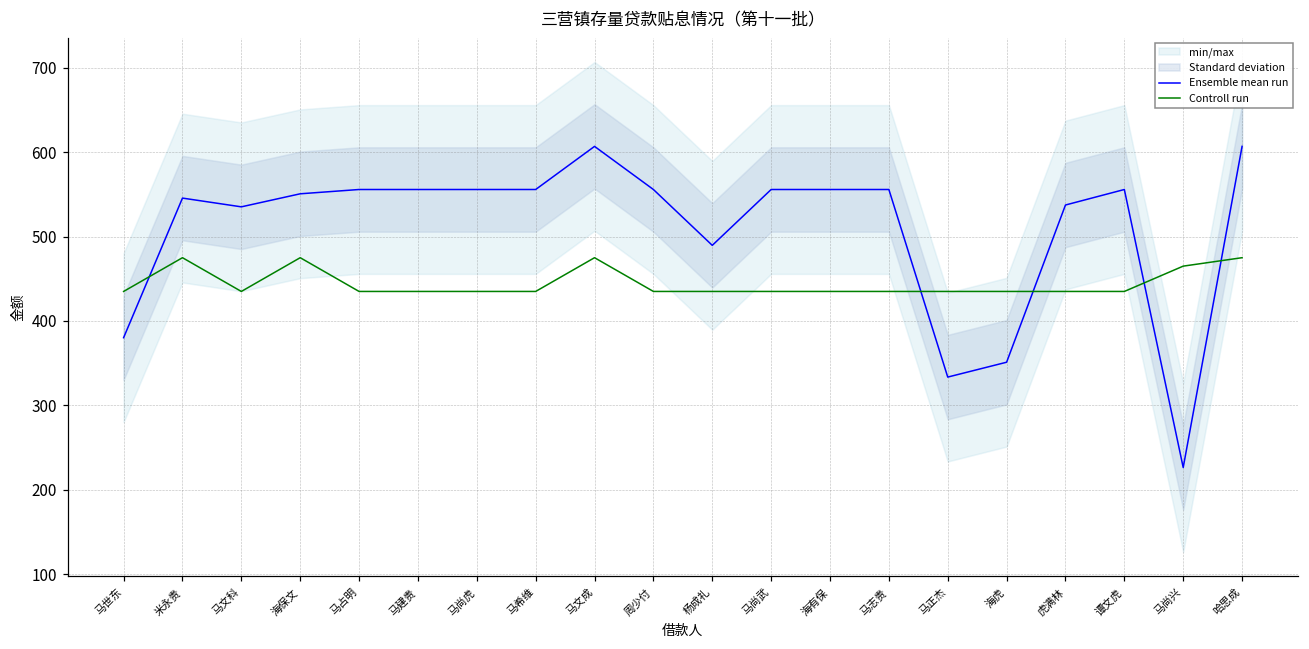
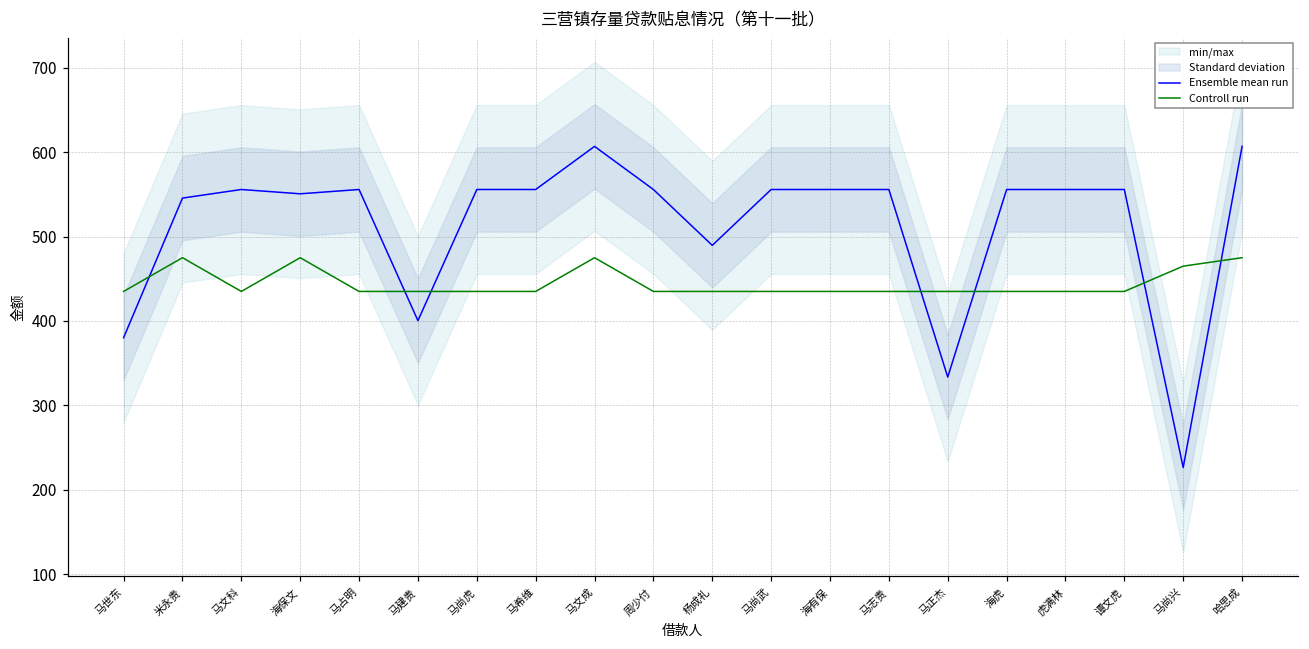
Ensemble mean run, 马文科: 540 -> 560
Ensemble mean run, 马建贵: 560 -> 400
Ensemble mean run, 海虎: 350 -> 560
Ensemble mean run, 虎满林: 540 -> 560
